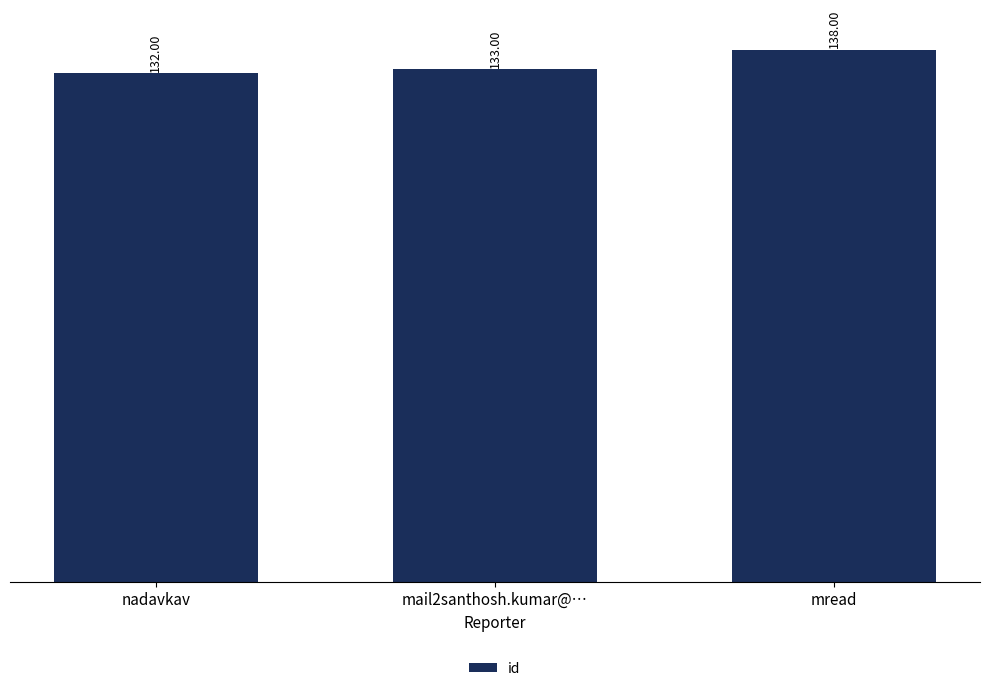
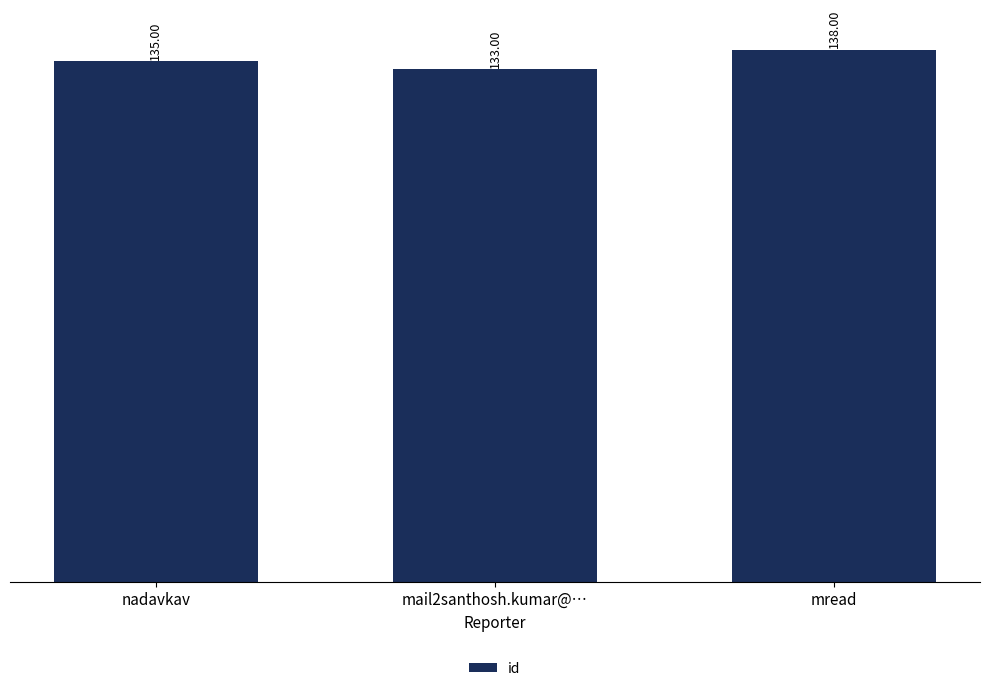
nadavkav: 132.00 -> 135.00
